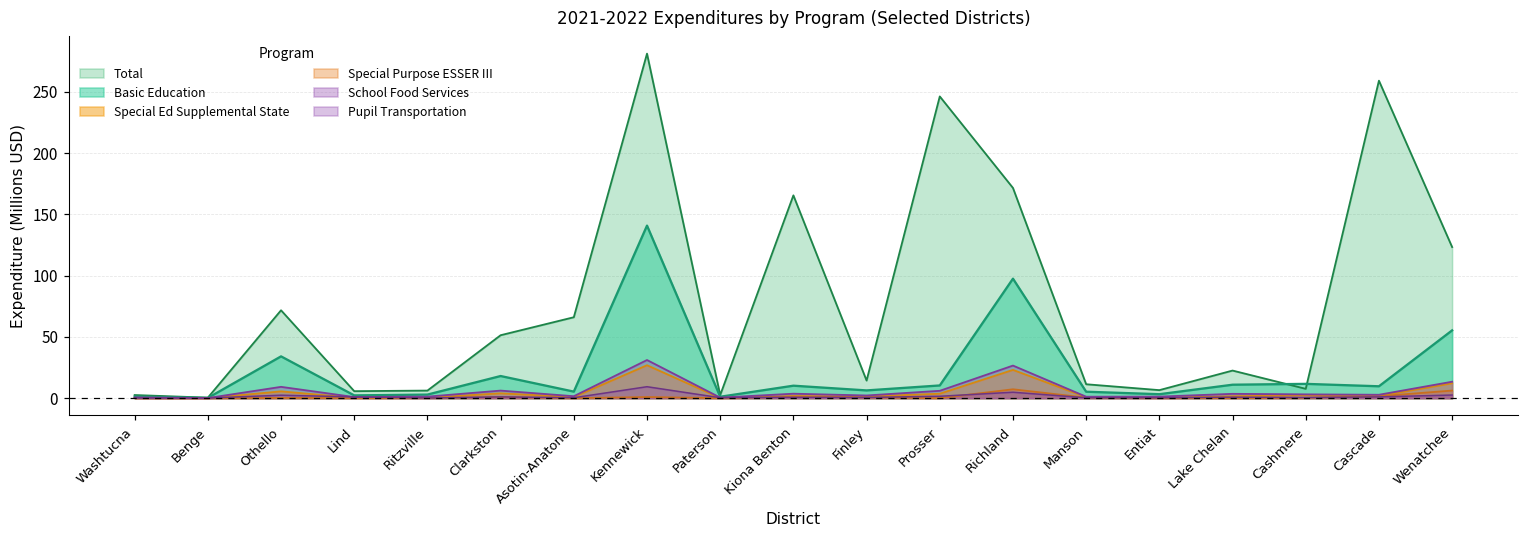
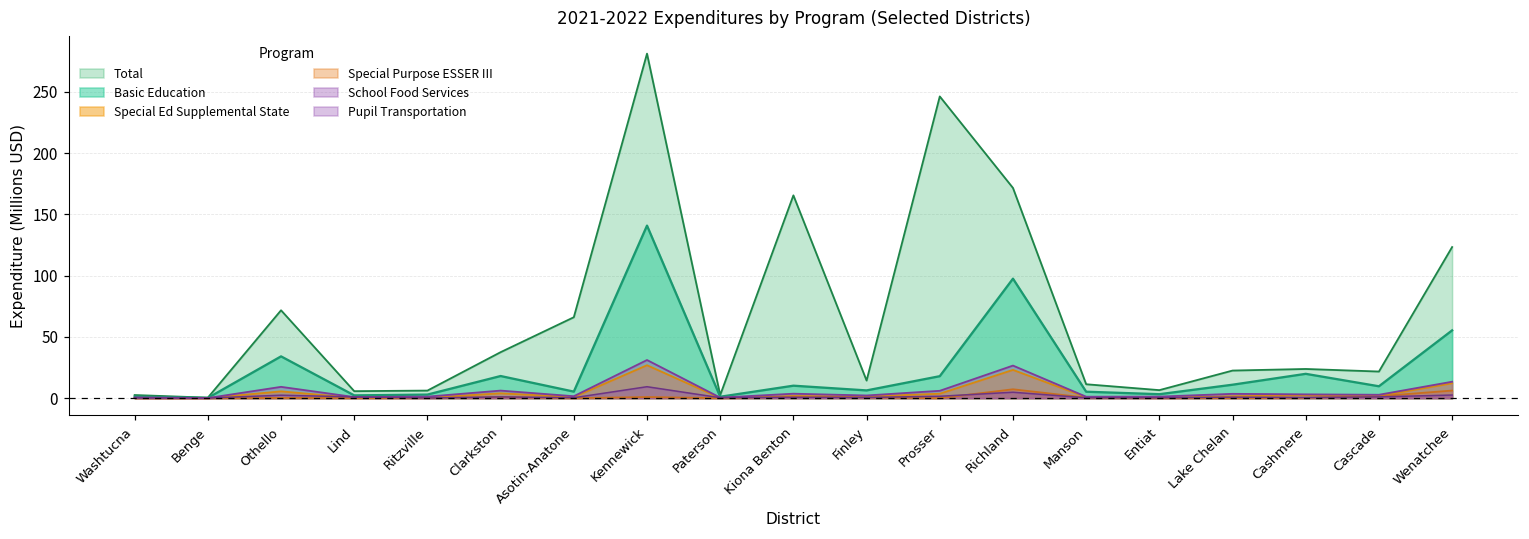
Total, Clarkston: 51 -> 38
Basic Education, Prosser: 10 -> 18
Total, Cashmere: 8 -> 24
Basic Education, Cashmere: 12 -> 20
Total, Cascade: 259 -> 22
